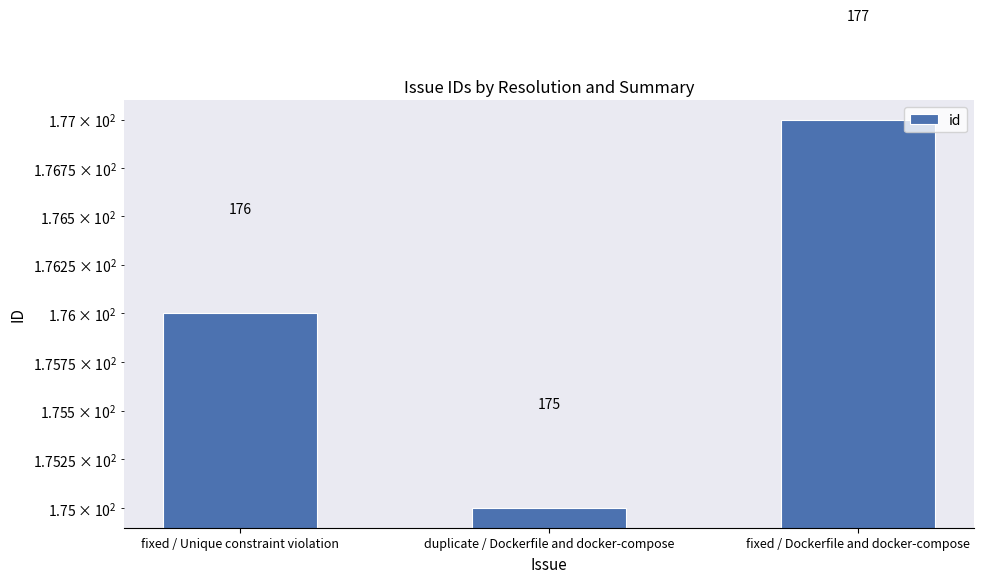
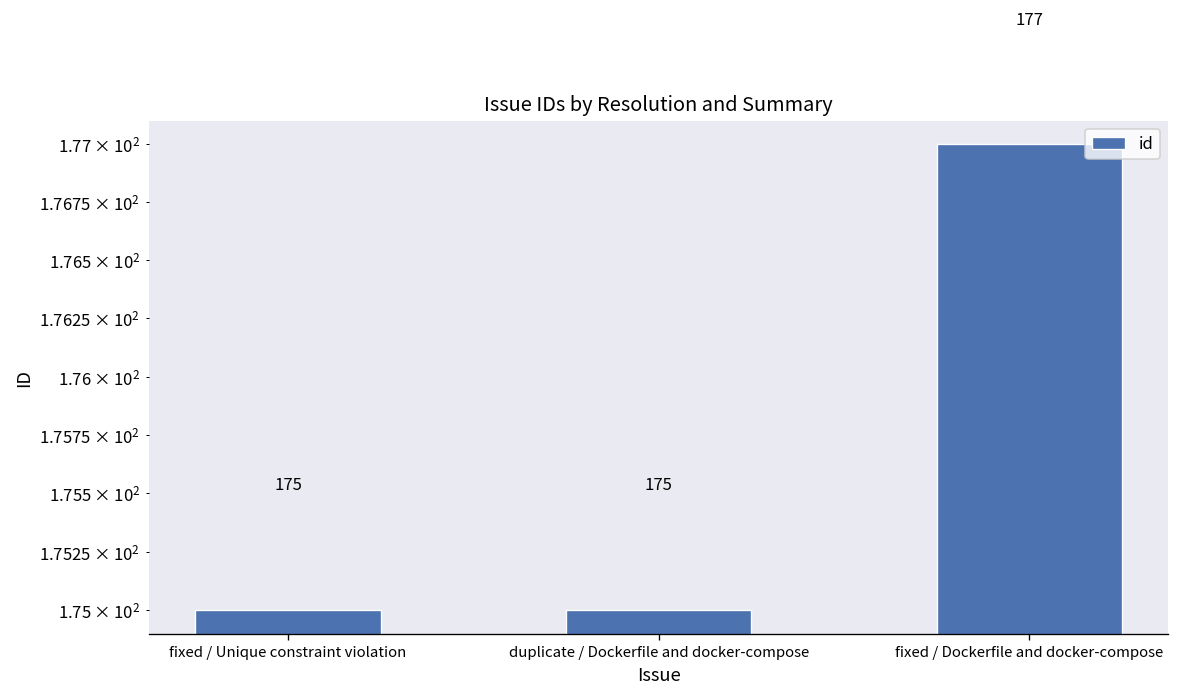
fixed / Unique constraint violation: 176 -> 175
